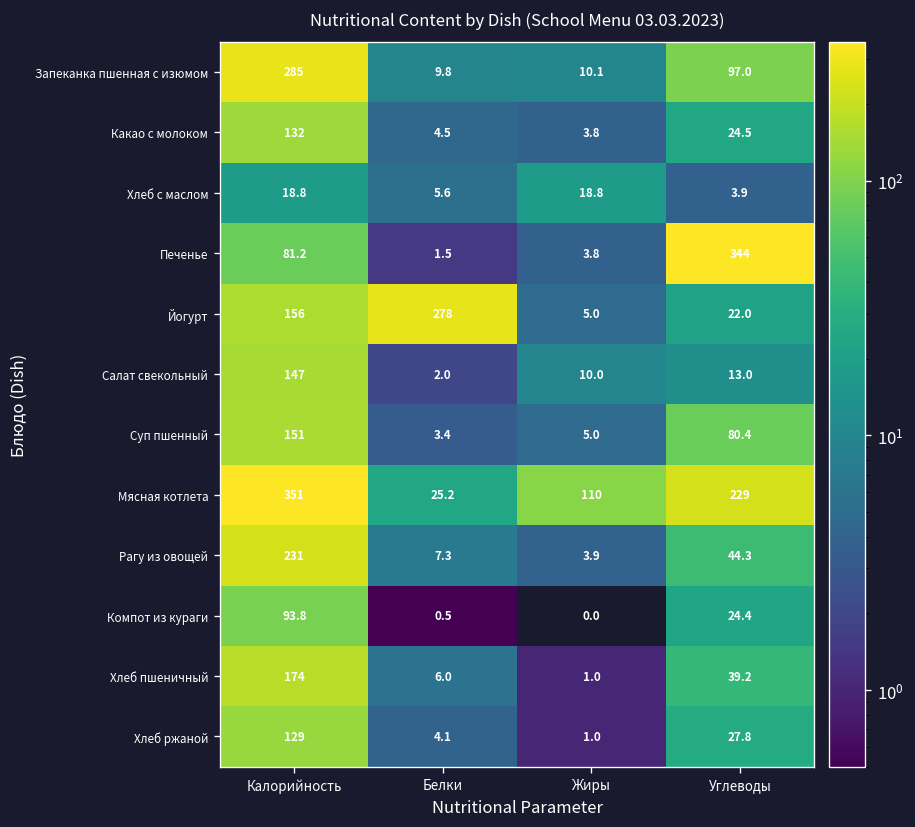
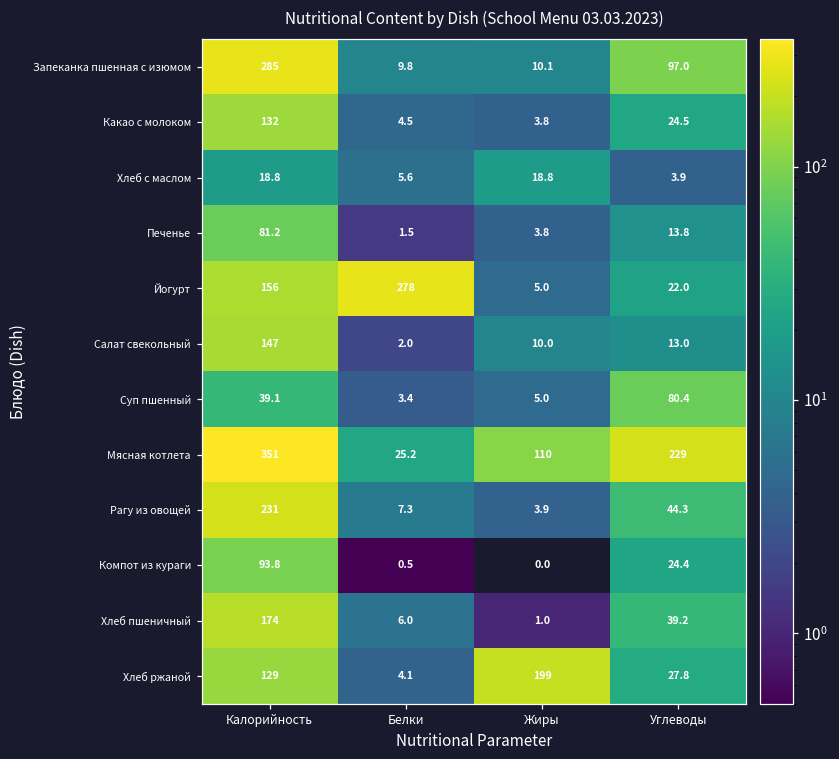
Печенье, Углеводы: 344 -> 13.8
Суп пшенный, Калорийность: 151 -> 39.1
Хлеб ржаной, Жиры: 1.0 -> 199
